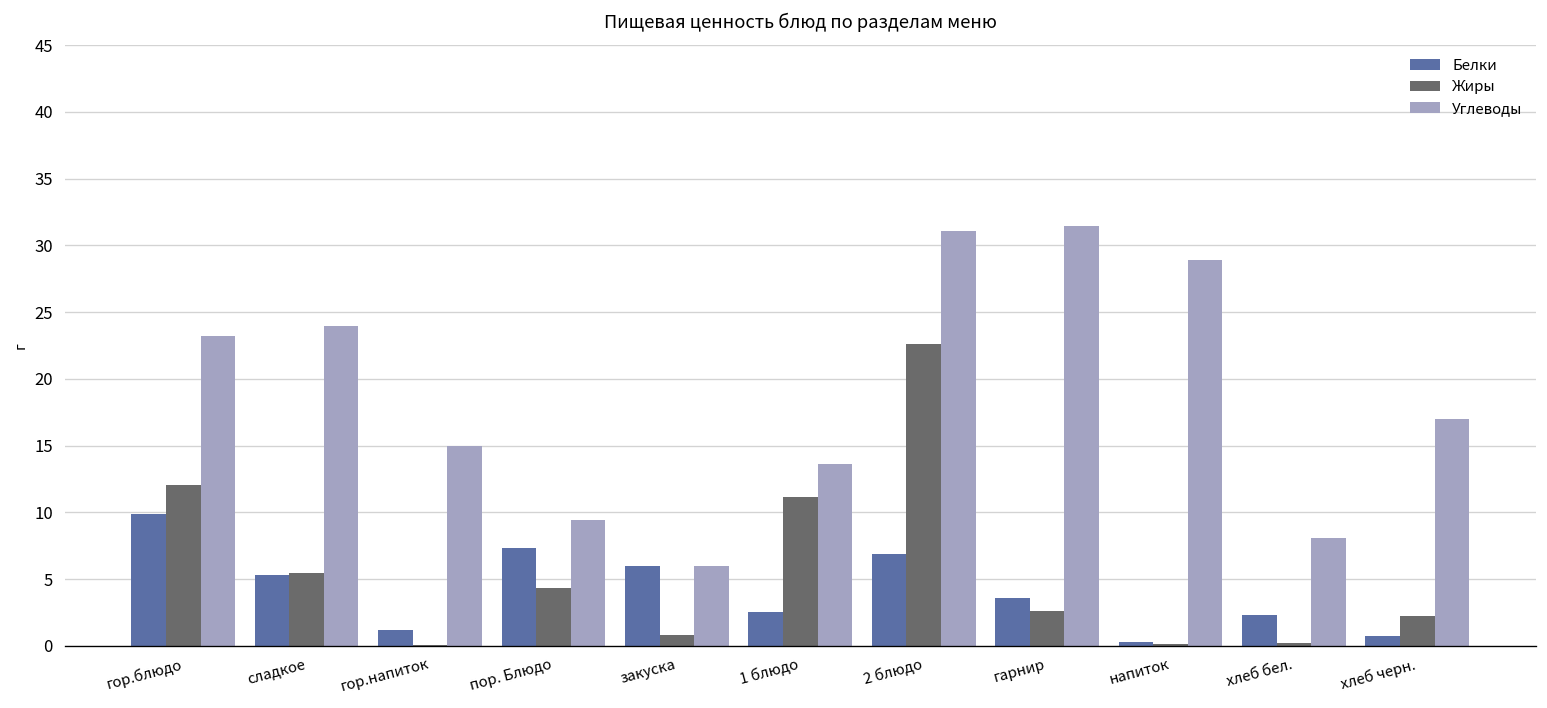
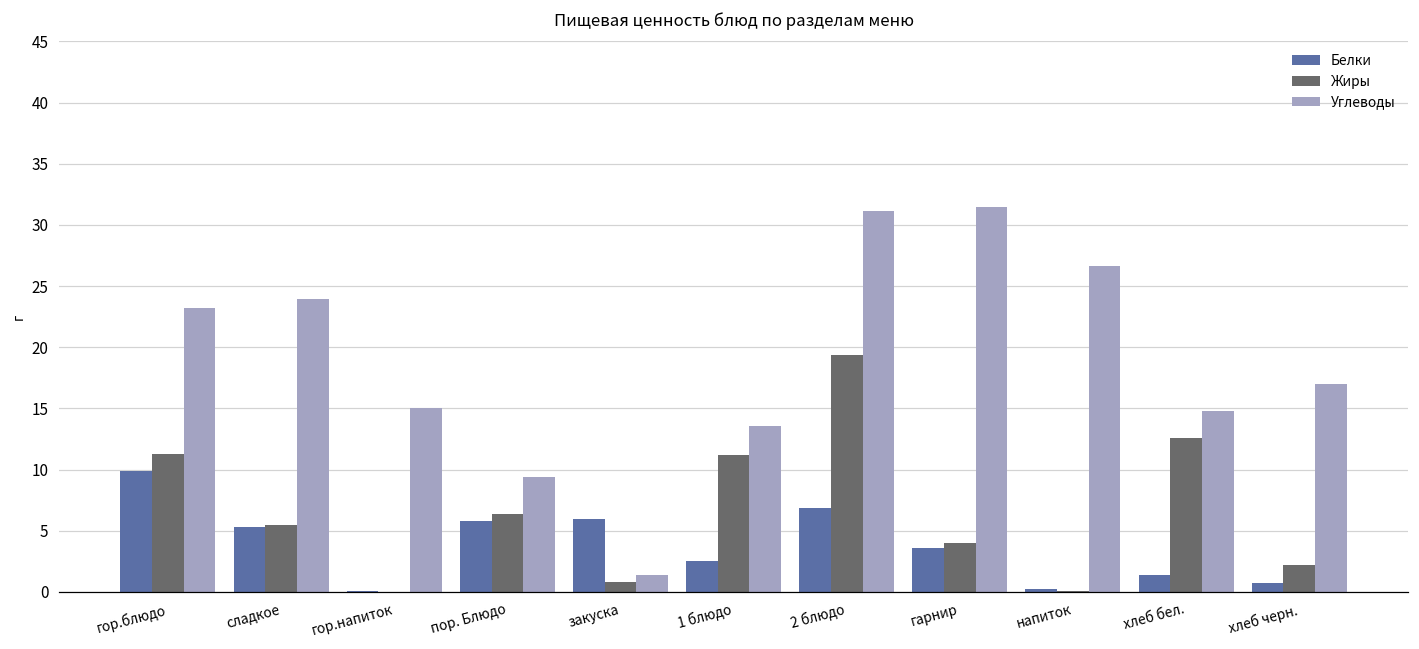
Жиры, гор.блюдо: 12.1 -> 11.3
Белки, гор.напиток: 1.2 -> 0.1
Белки, пор. Блюдо: 7.3 -> 5.8
Жиры, пор. Блюдо: 4.3 -> 6.4
Углеводы, закуска: 6.0 -> 1.4
Жиры, 2 блюдо: 22.6 -> 19.4
Жиры, гарнир: 2.6 -> 4.0
Углеводы, напиток: 28.9 -> 26.6
Белки, хлеб бел.: 2.3 -> 1.4
Жиры, хлеб бел.: 0.2 -> 12.6
Углеводы, хлеб бел.: 8.1 -> 14.8
